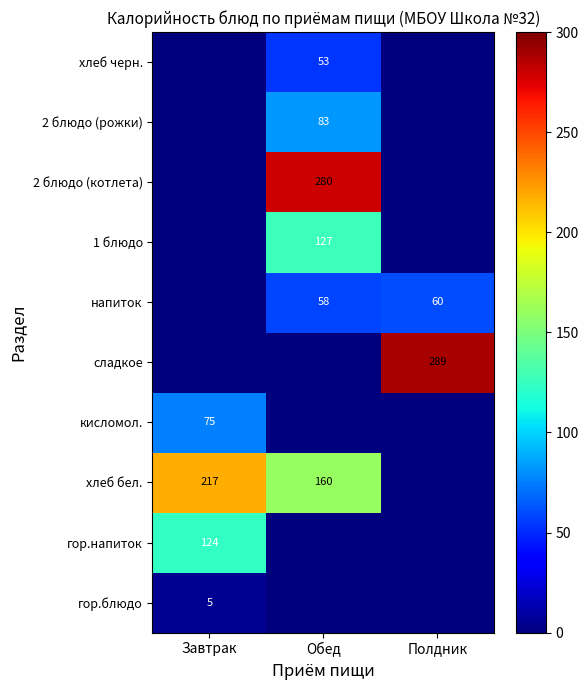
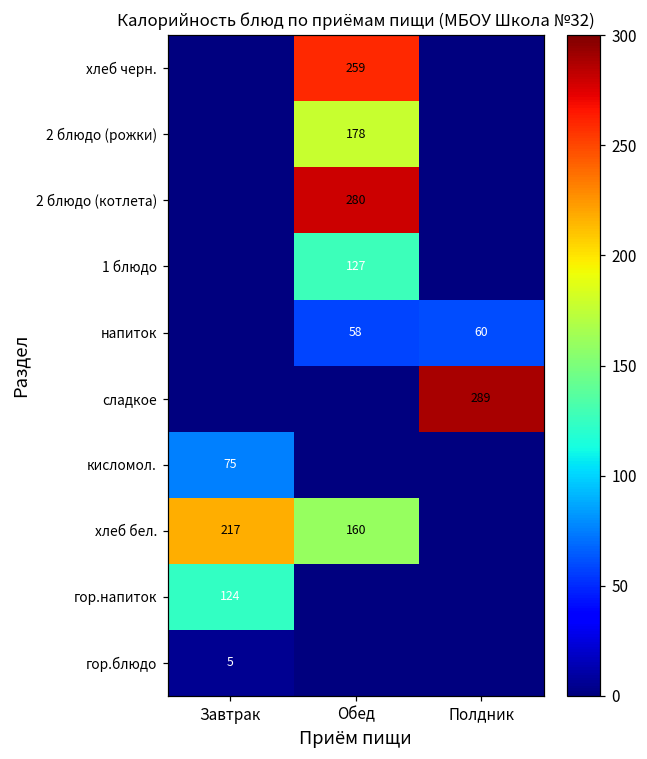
хлеб черн., Обед: 53 -> 259
2 блюдо (рожки), Обед: 83 -> 178
